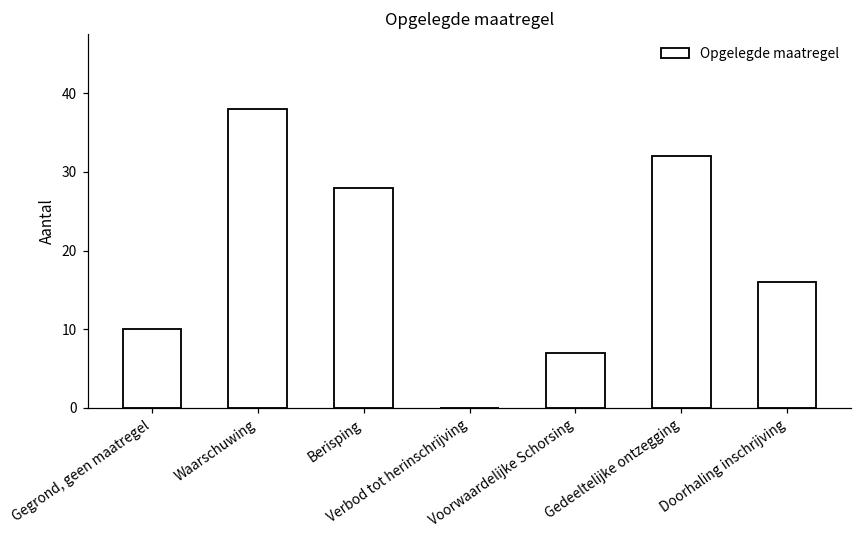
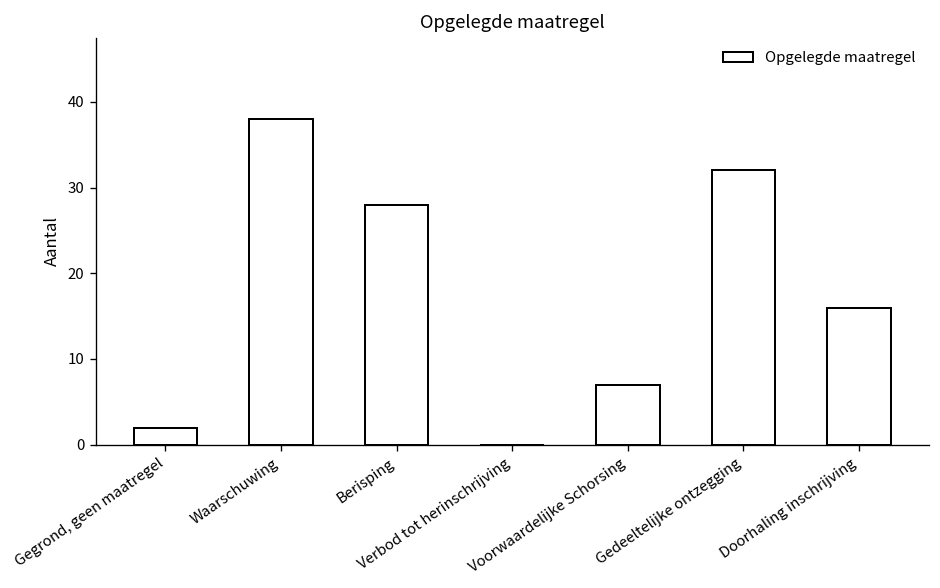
Gegrond, geen maatregel: 10 -> 2
